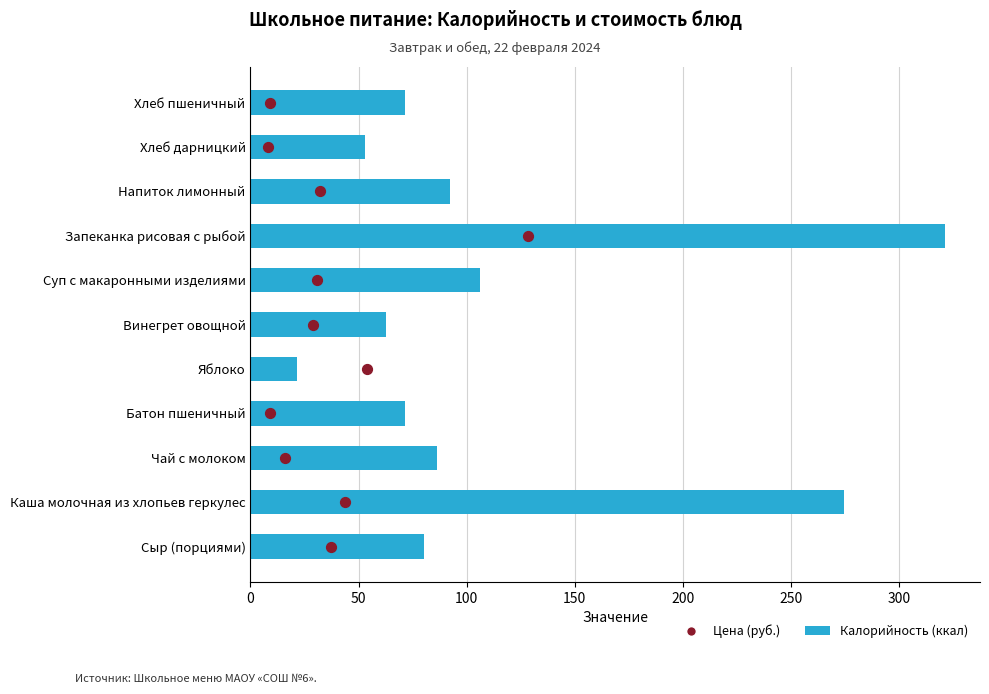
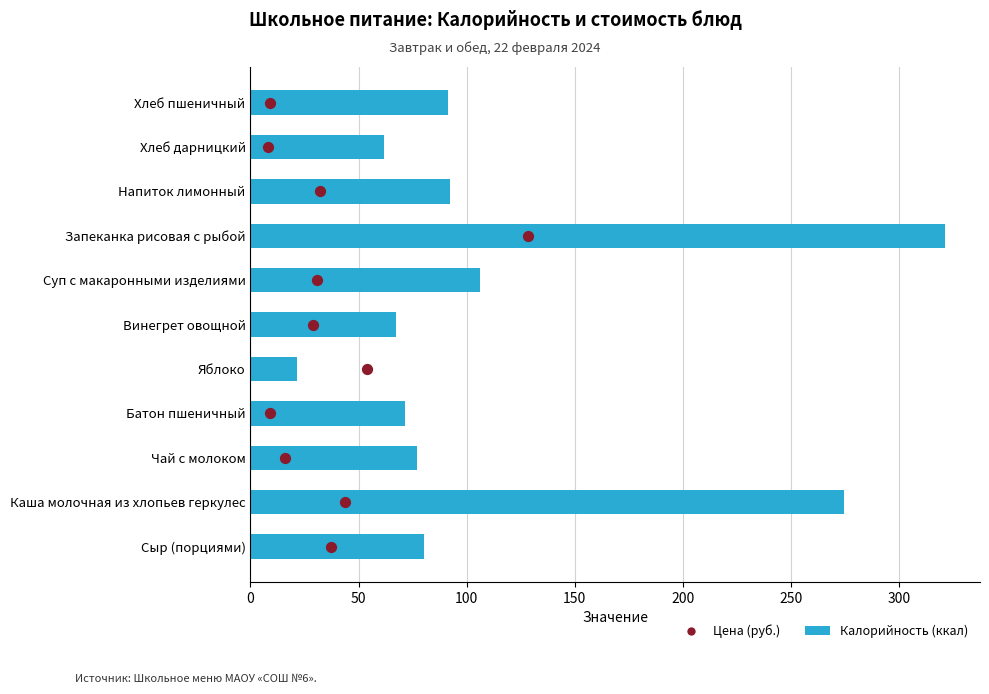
Калорийность (ккал), Хлеб пшеничный: 71 -> 91
Калорийность (ккал), Хлеб дарницкий: 53 -> 62
Калорийность (ккал), Винегрет овощной: 62 -> 67
Калорийность (ккал), Чай с молоком: 86 -> 77
